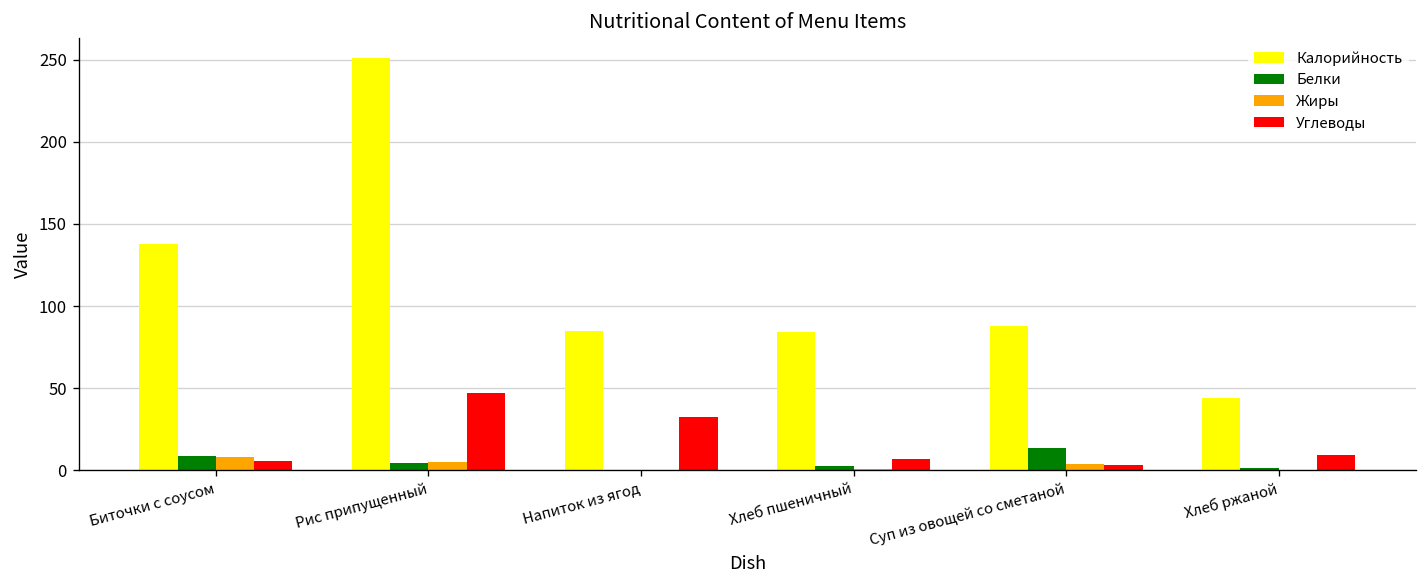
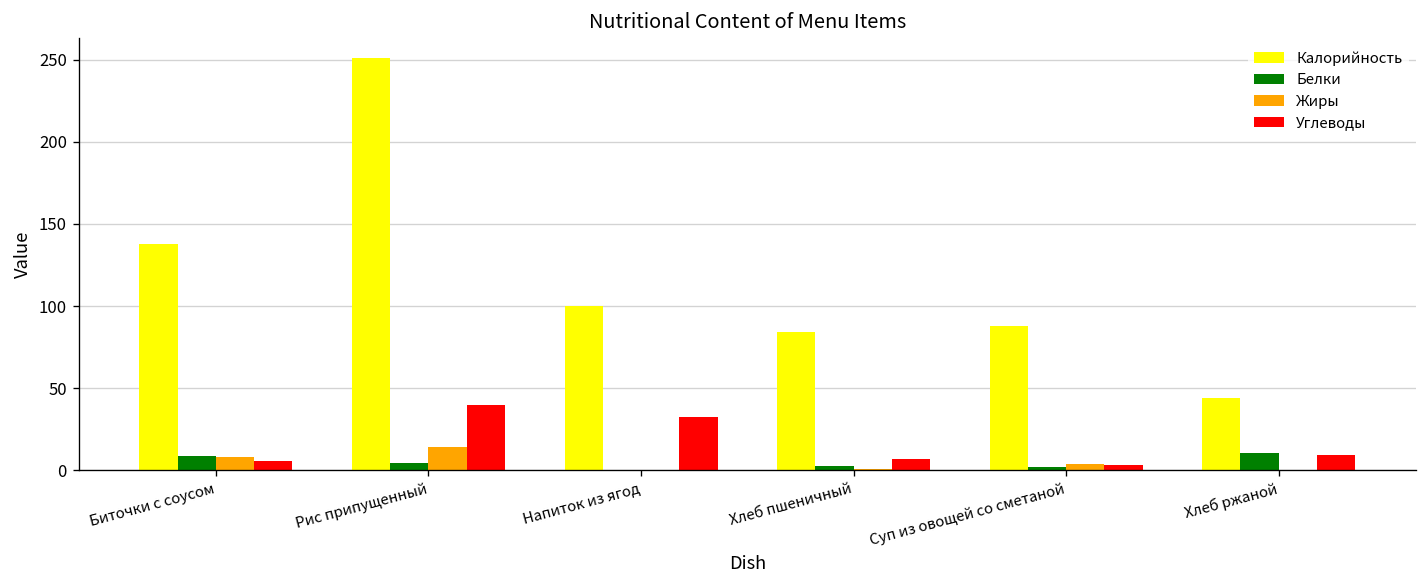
Жиры, Рис припущенный: 5 -> 14
Углеводы, Рис припущенный: 47 -> 39
Калорийность, Напиток из ягод: 85 -> 100
Белки, Суп из овощей со сметаной: 13 -> 2
Белки, Хлеб ржаной: 2 -> 10
